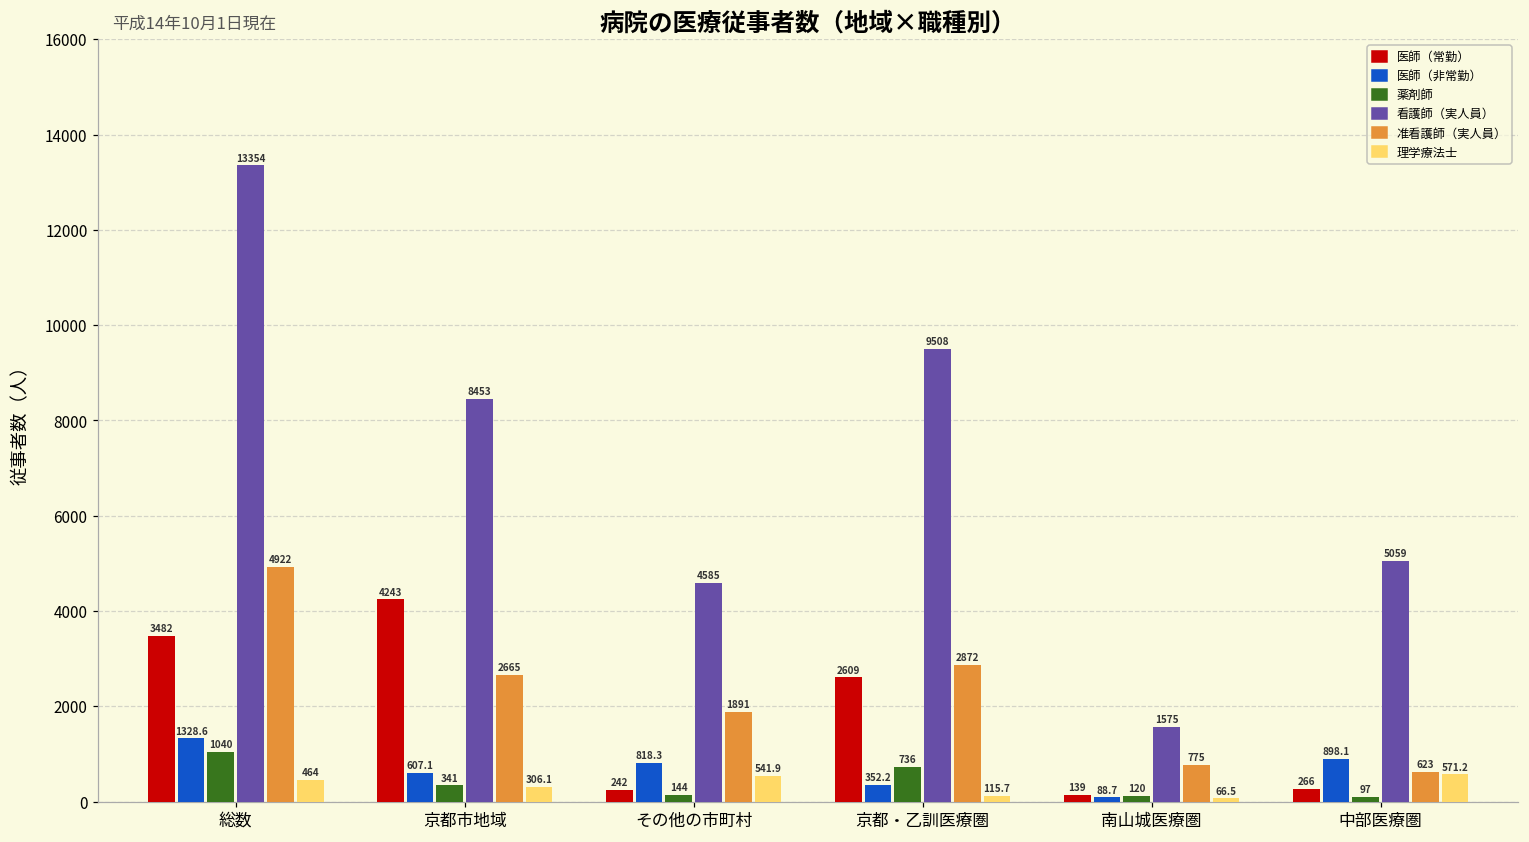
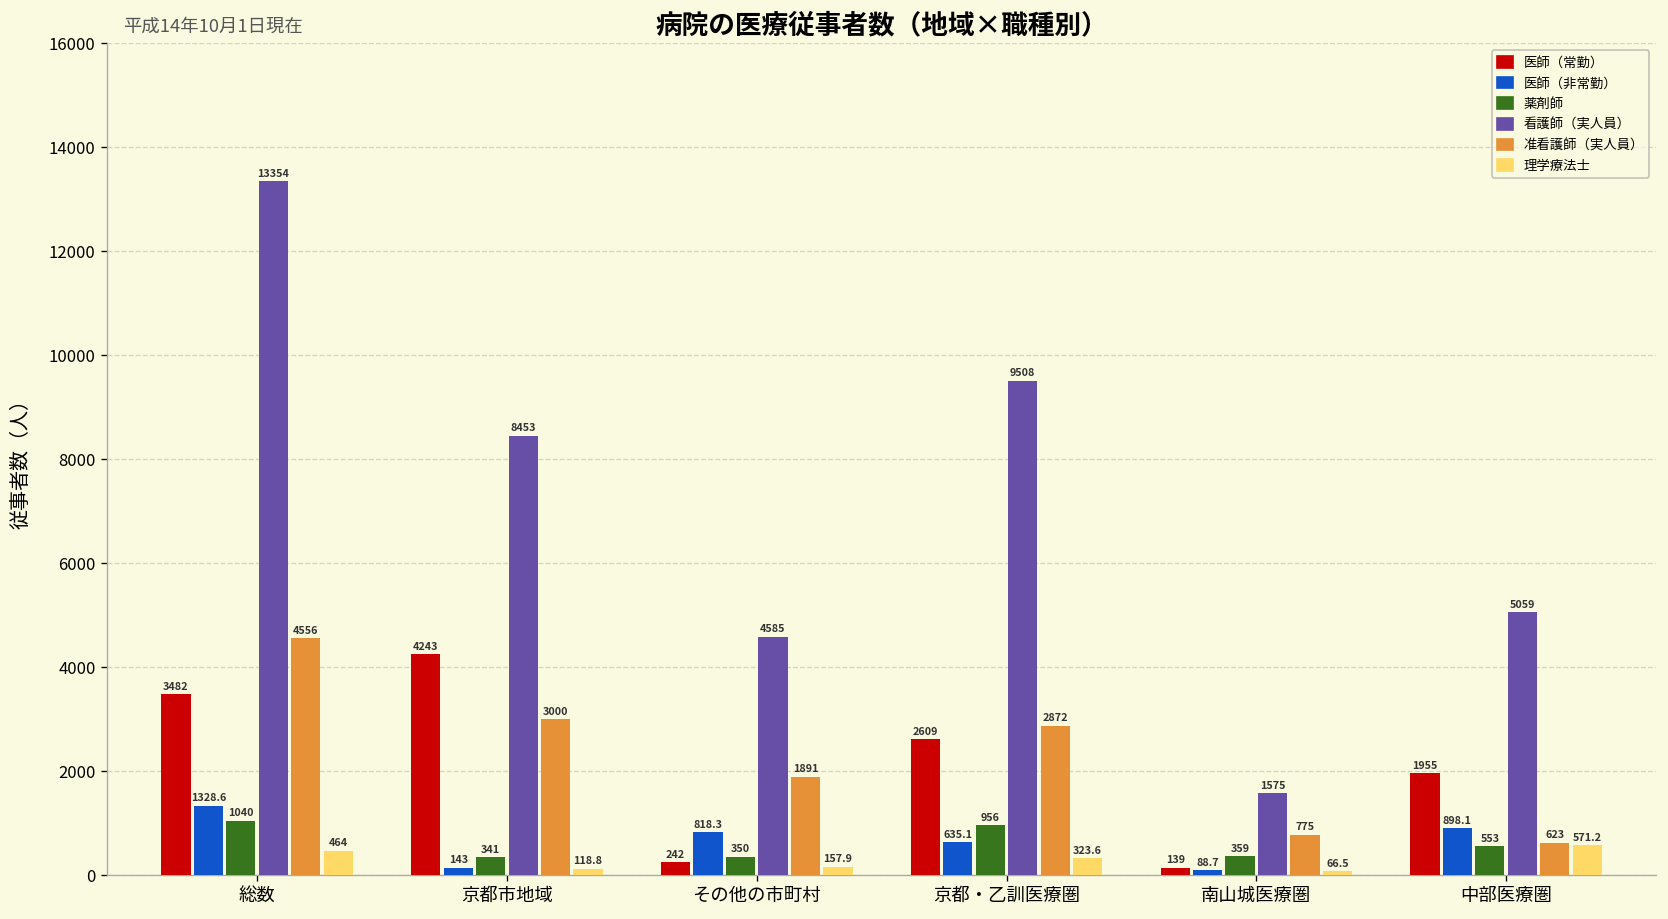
准看護師（実人員）, 総数: 4922 -> 4556
医師（非常勤）, 京都市地域: 607.1 -> 143
准看護師（実人員）, 京都市地域: 2665 -> 3000
理学療法士, 京都市地域: 306.1 -> 118.8
薬剤師, その他の市町村: 144 -> 350
理学療法士, その他の市町村: 541.9 -> 157.9
医師（非常勤）, 京都・乙訓医療圏: 352.2 -> 635.1
薬剤師, 京都・乙訓医療圏: 736 -> 956
理学療法士, 京都・乙訓医療圏: 115.7 -> 323.6
薬剤師, 南山城医療圏: 120 -> 359
医師（常勤）, 中部医療圏: 266 -> 1955
薬剤師, 中部医療圏: 97 -> 553
